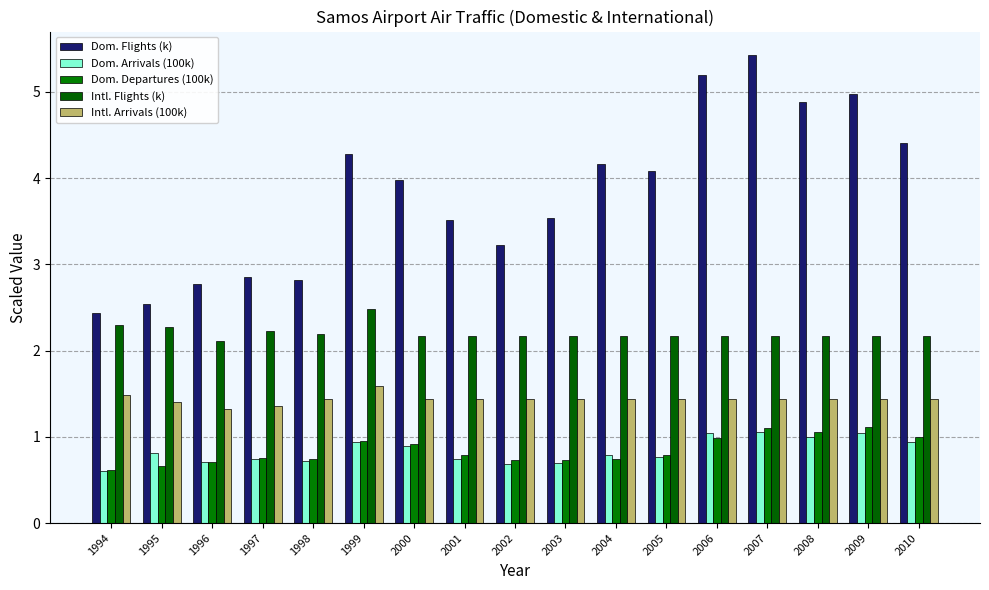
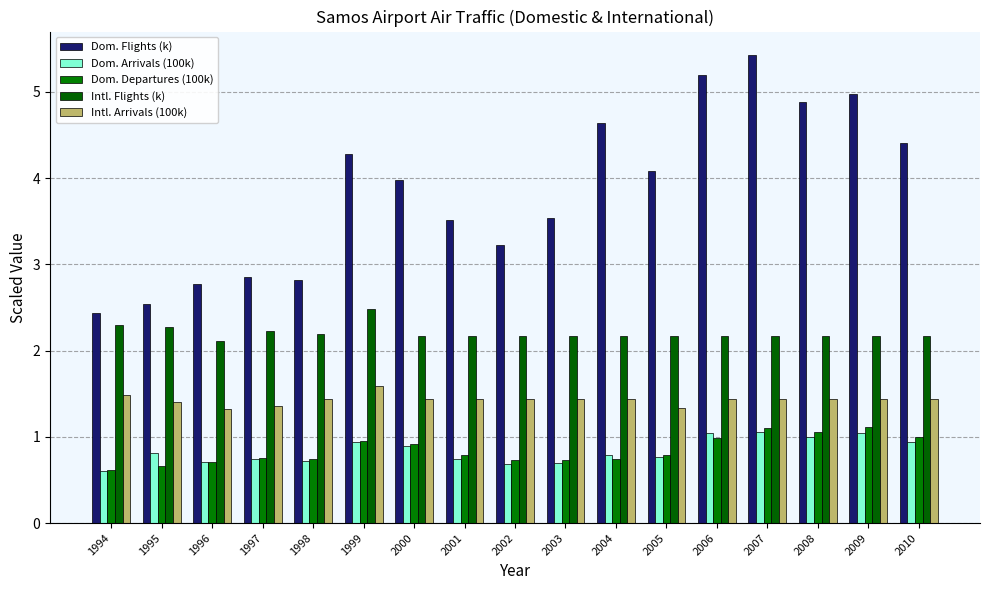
Dom. Flights (k), 2004: 4.2 -> 4.6
Intl. Arrivals (100k), 2005: 1.4 -> 1.3
